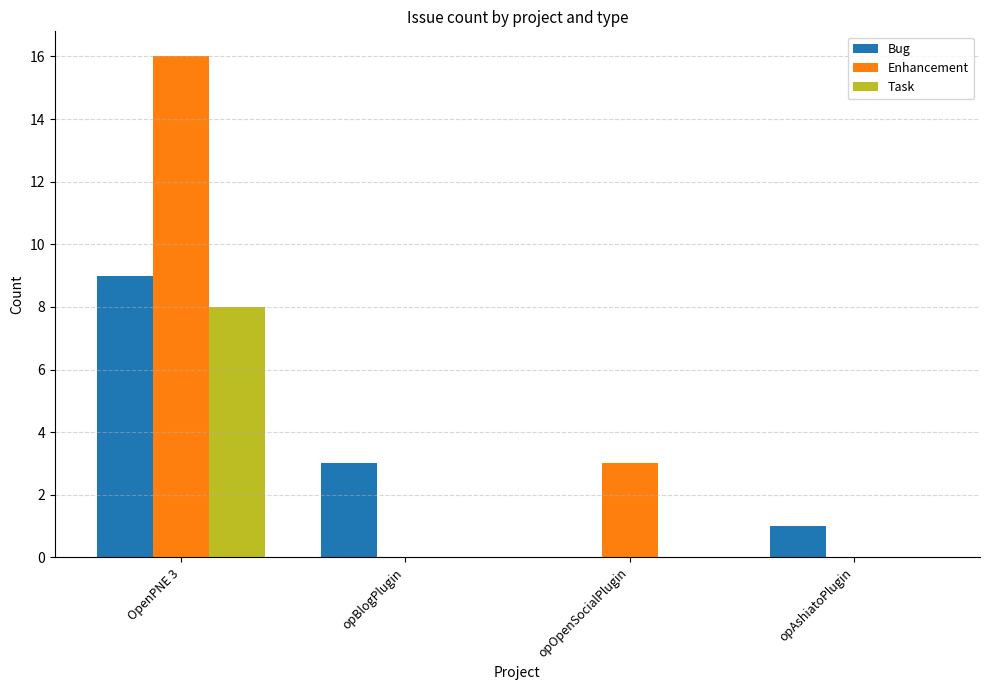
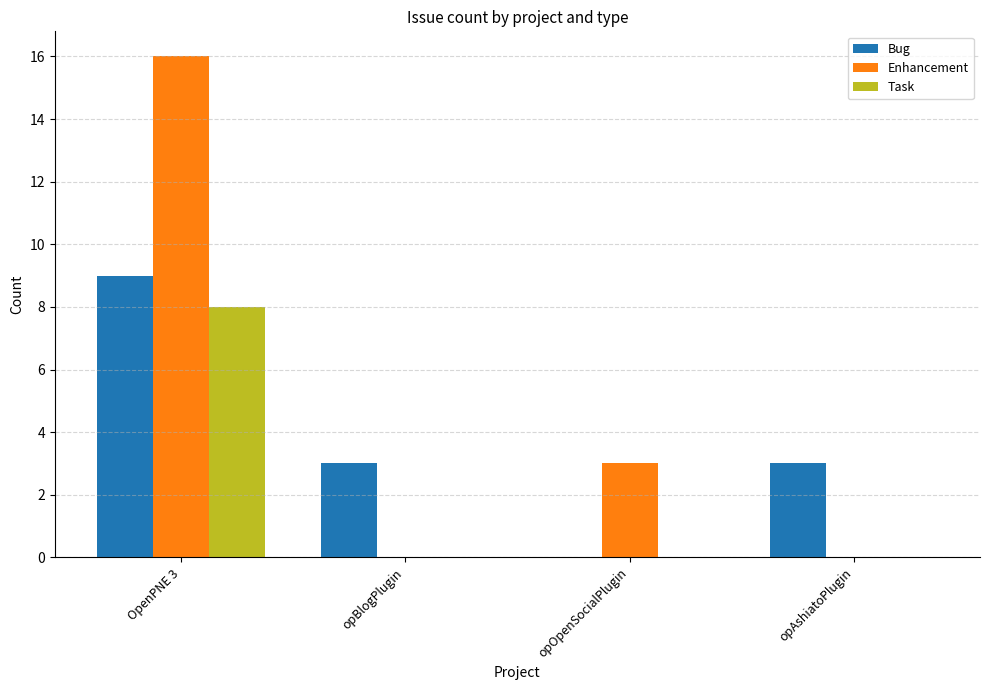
Bug, opAshiatoPlugin: 1 -> 3
